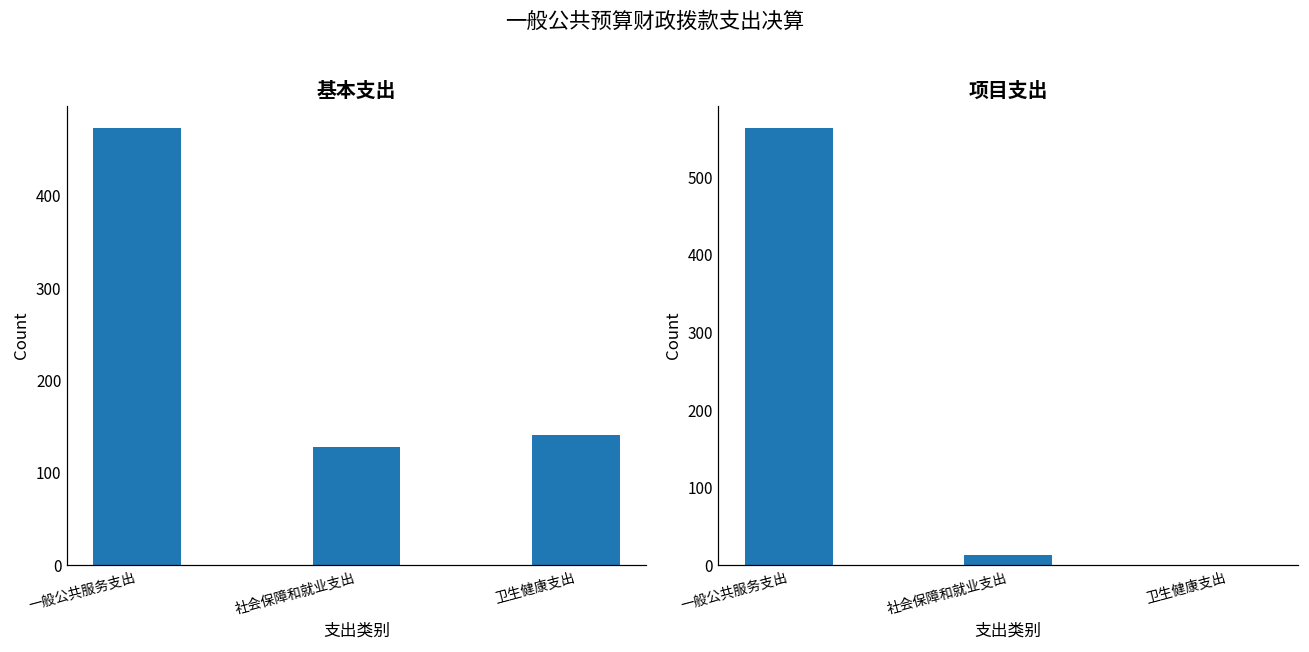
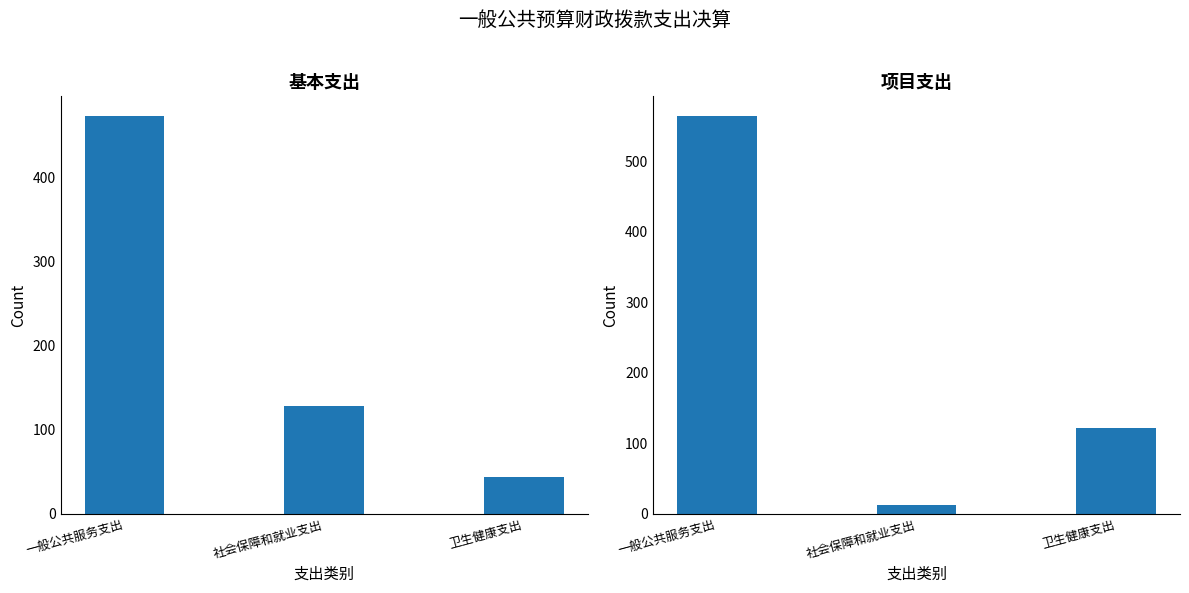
基本支出, 卫生健康支出: 140 -> 40
项目支出, 卫生健康支出: 0 -> 120
